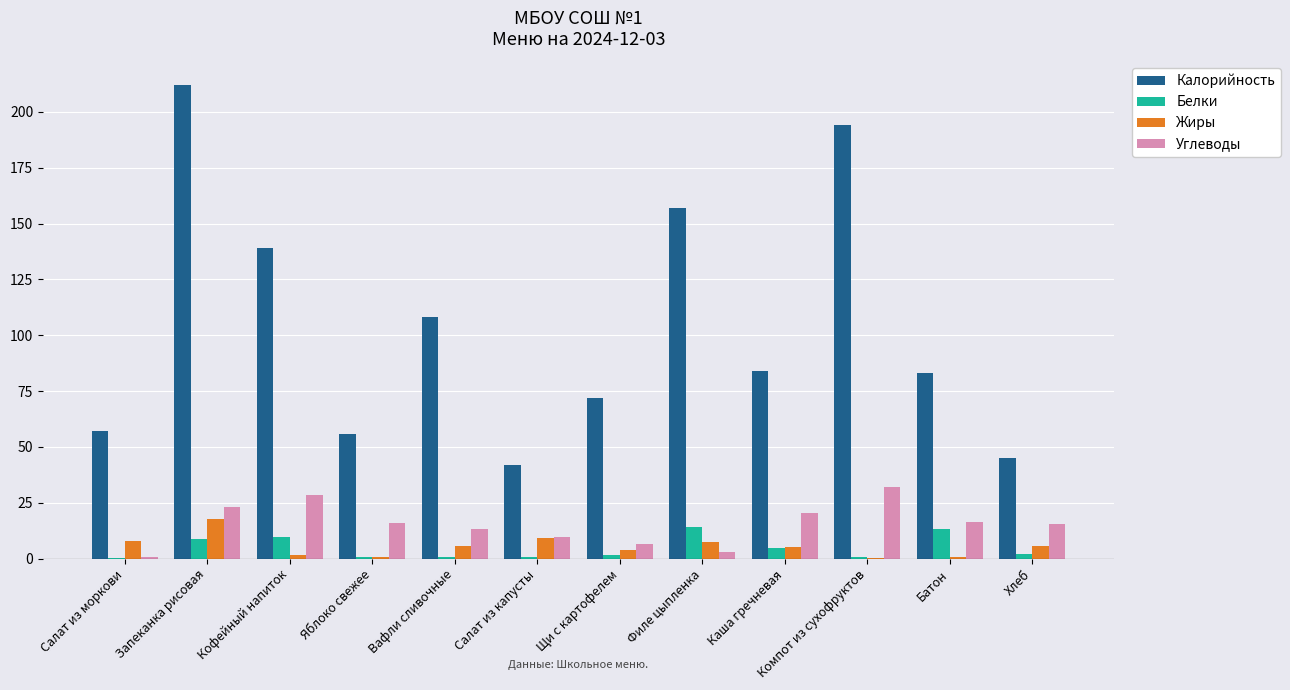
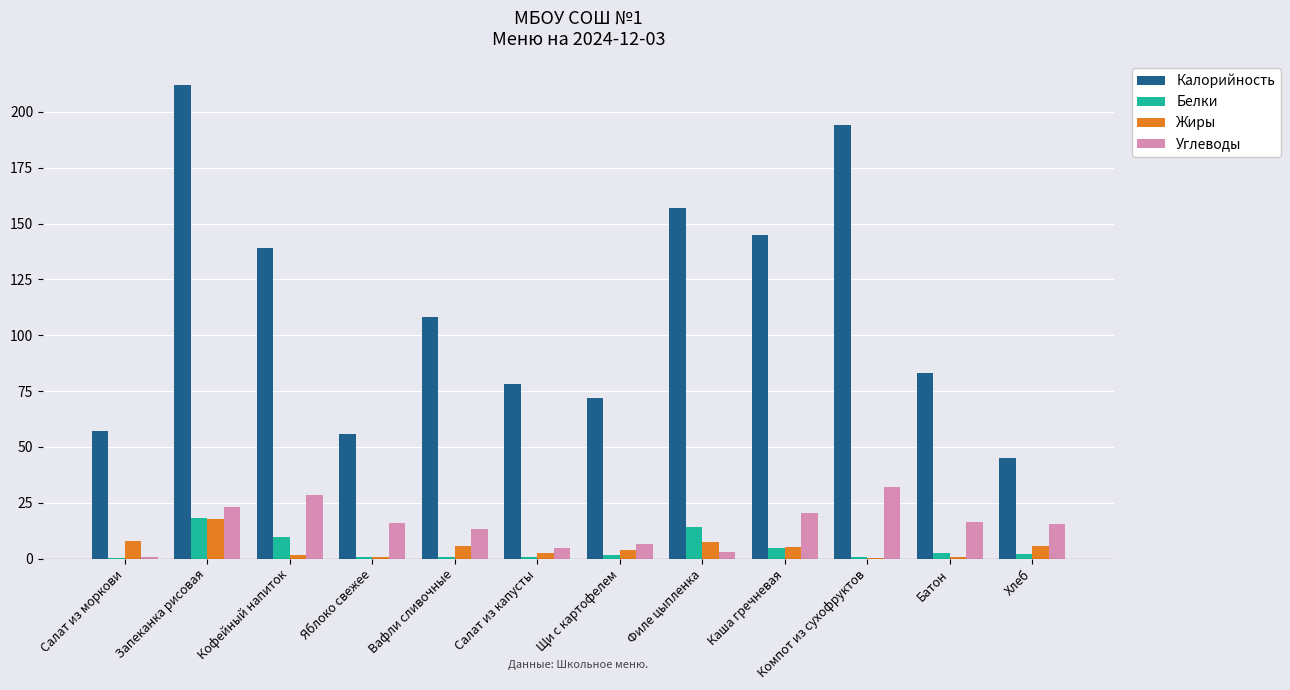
Белки, Запеканка рисовая: 9 -> 18
Калорийность, Салат из капусты: 42 -> 78
Жиры, Салат из капусты: 9 -> 2
Углеводы, Салат из капусты: 10 -> 5
Калорийность, Каша гречневая: 84 -> 145
Белки, Батон: 13 -> 2
